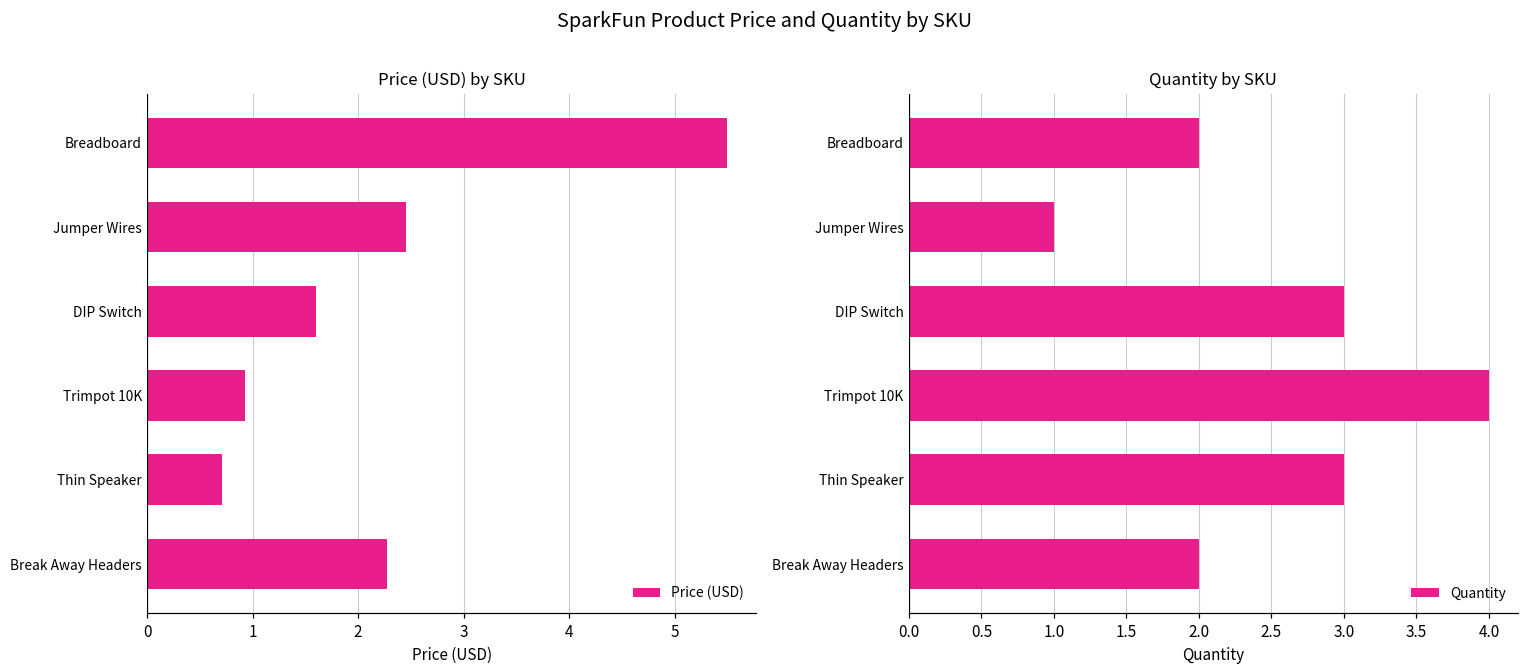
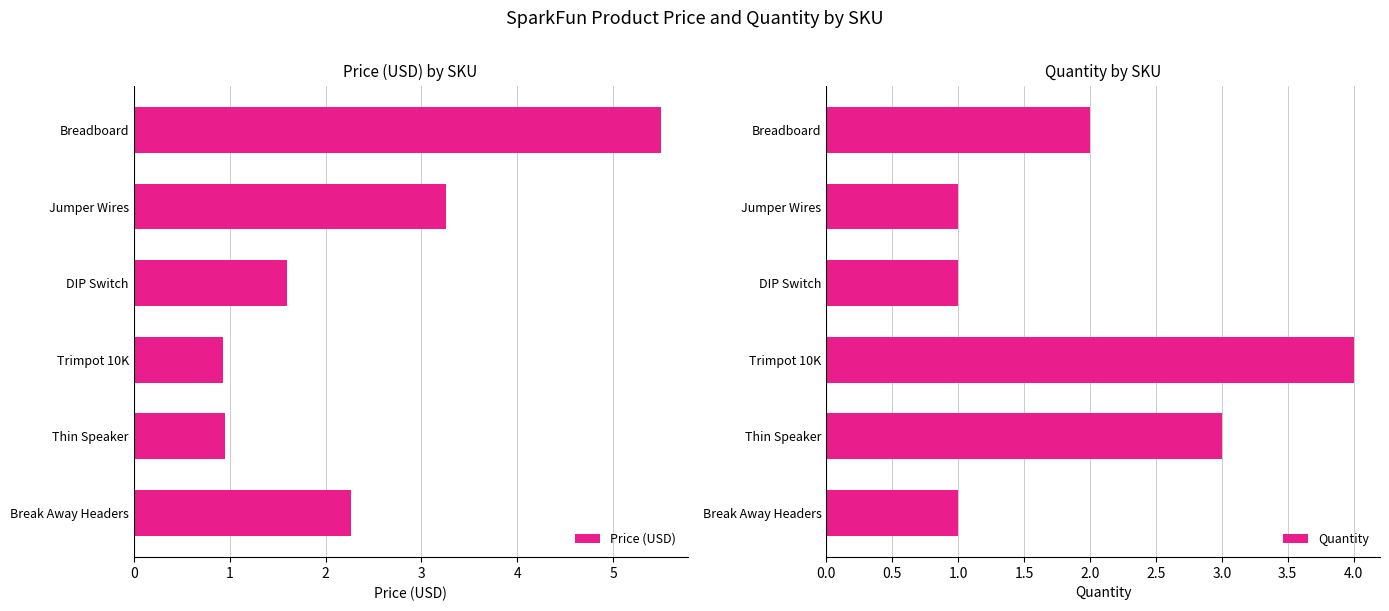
Price (USD) by SKU, Jumper Wires: 2.5 -> 3.3
Price (USD) by SKU, Thin Speaker: 0.7 -> 1.0
Quantity by SKU, DIP Switch: 3 -> 1
Quantity by SKU, Break Away Headers: 2 -> 1
